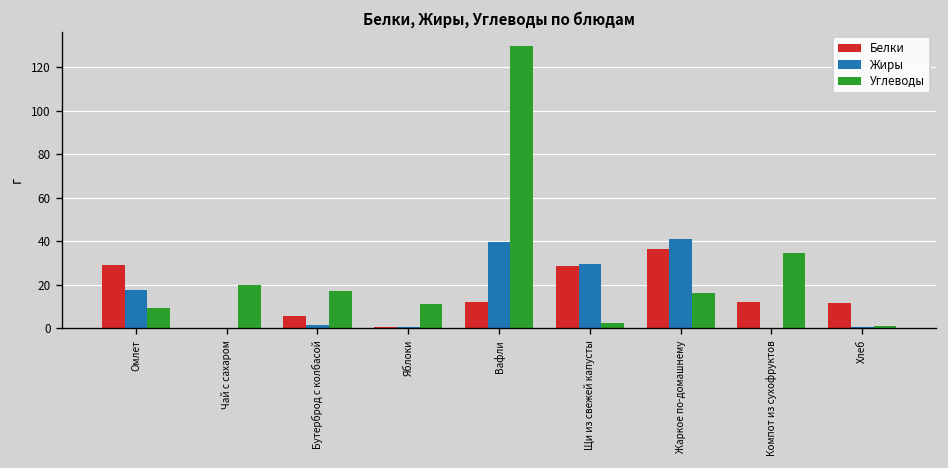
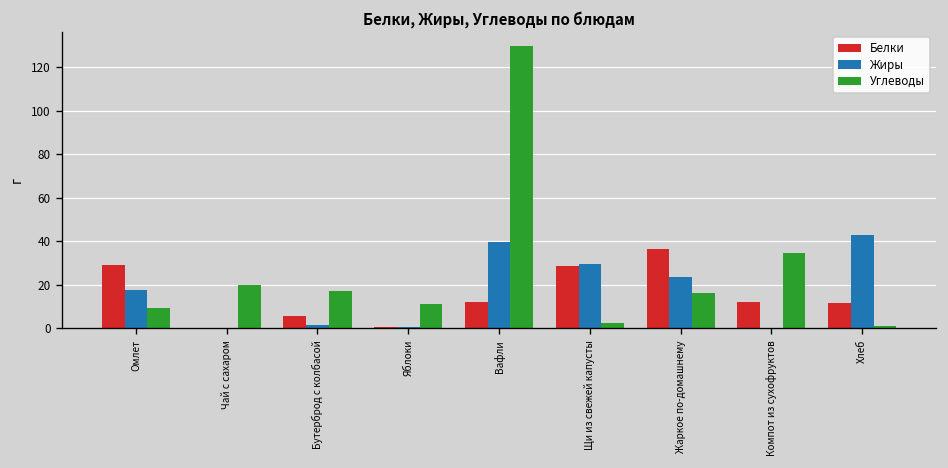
Жиры, Жаркое по-домашнему: 41 -> 24
Жиры, Хлеб: 0 -> 43
